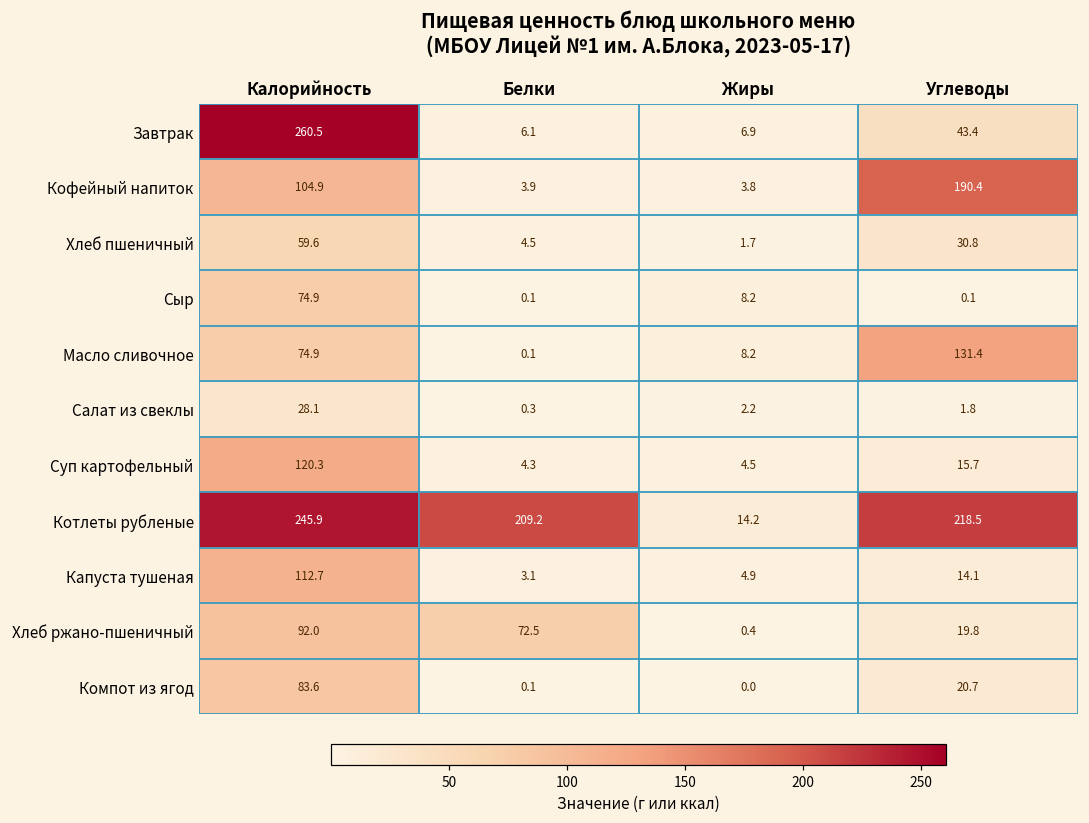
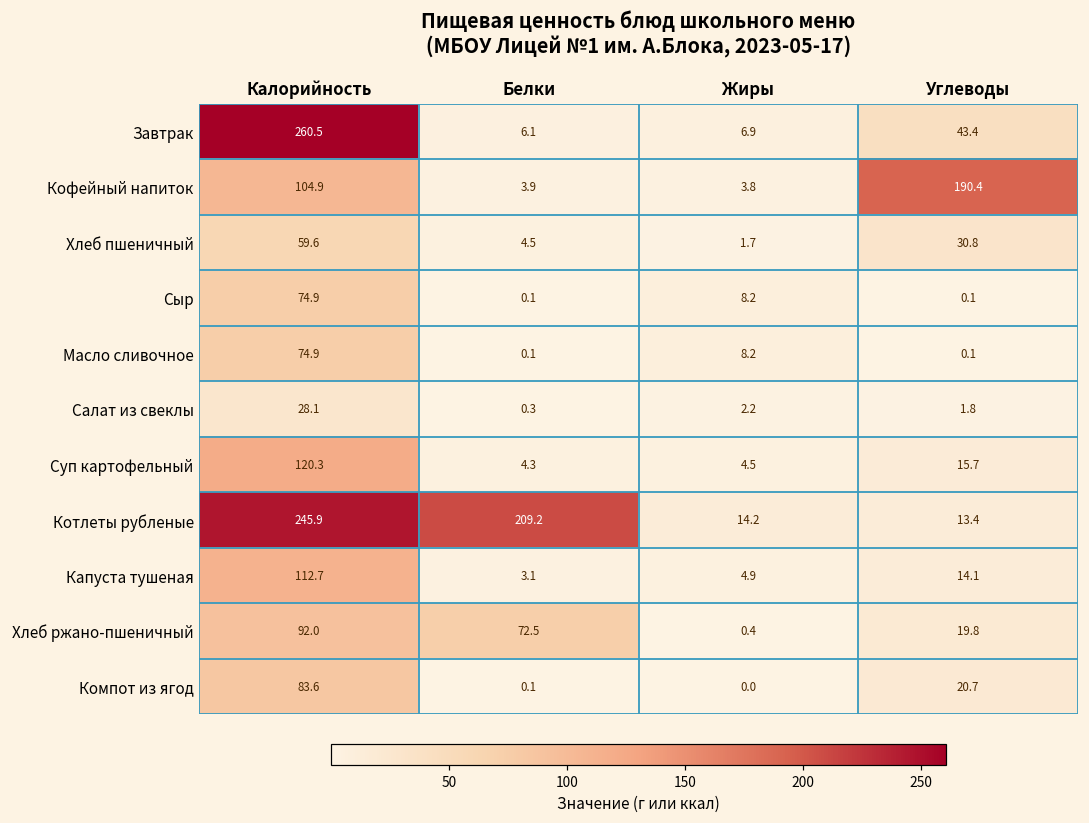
Масло сливочное, Углеводы: 131.4 -> 0.1
Котлеты рубленые, Углеводы: 218.5 -> 13.4
